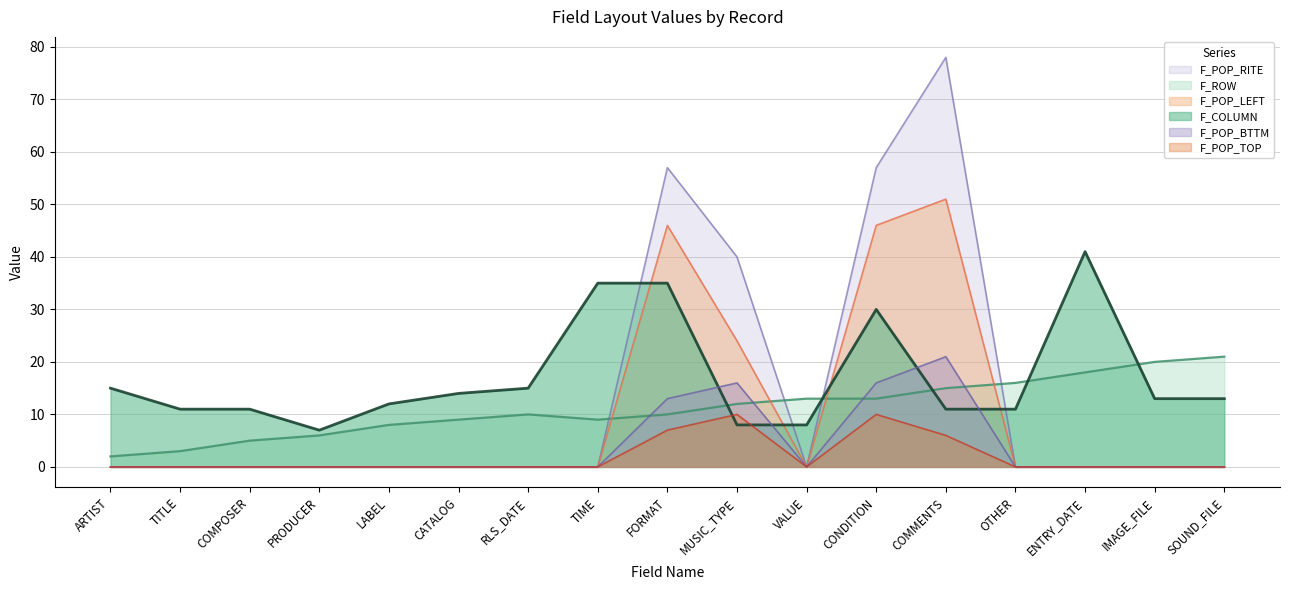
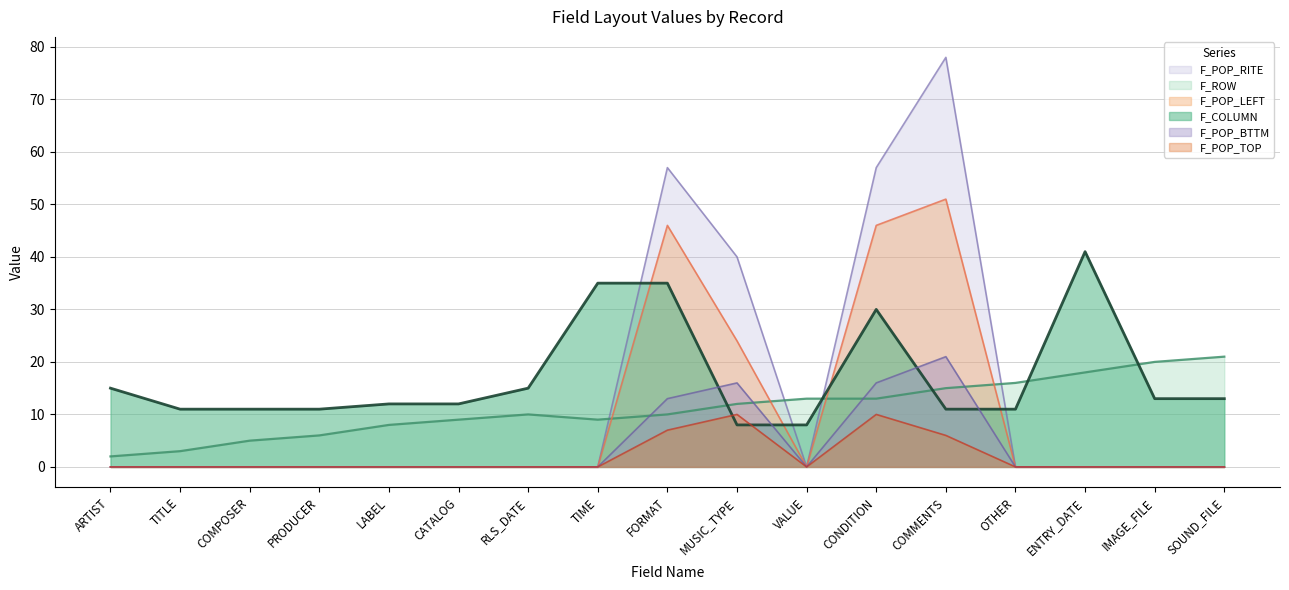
F_COLUMN, PRODUCER: 7 -> 11
F_COLUMN, CATALOG: 14 -> 12
